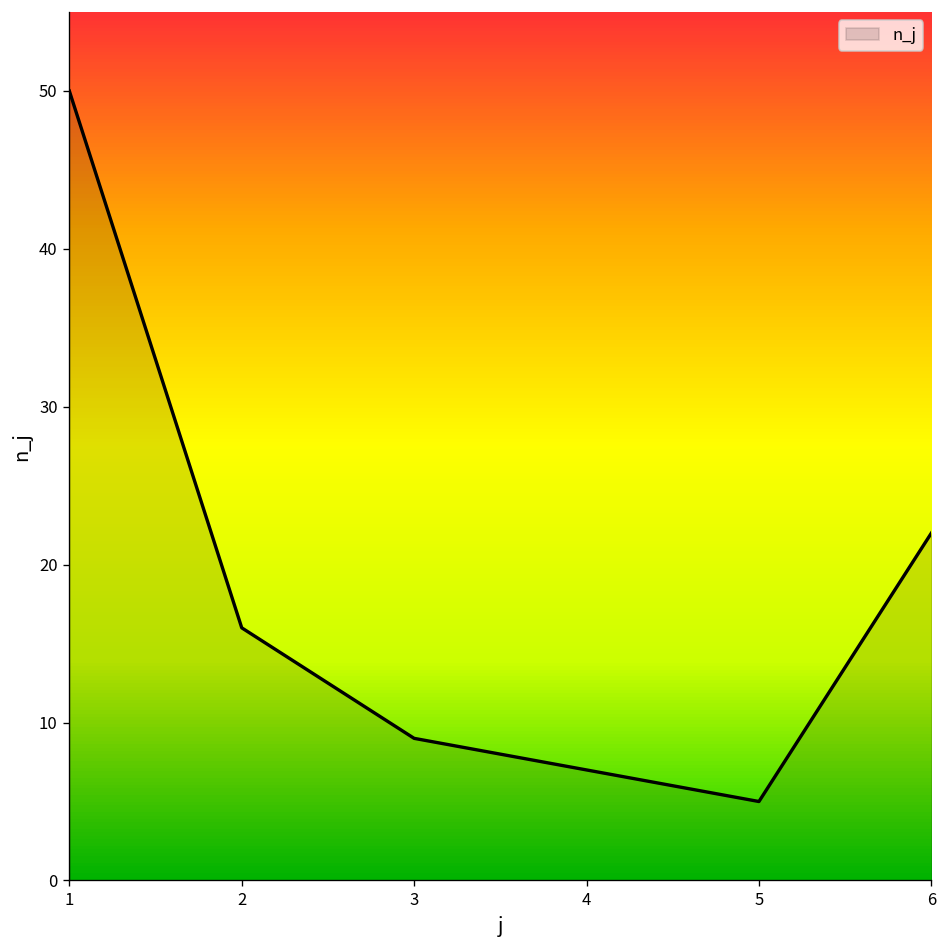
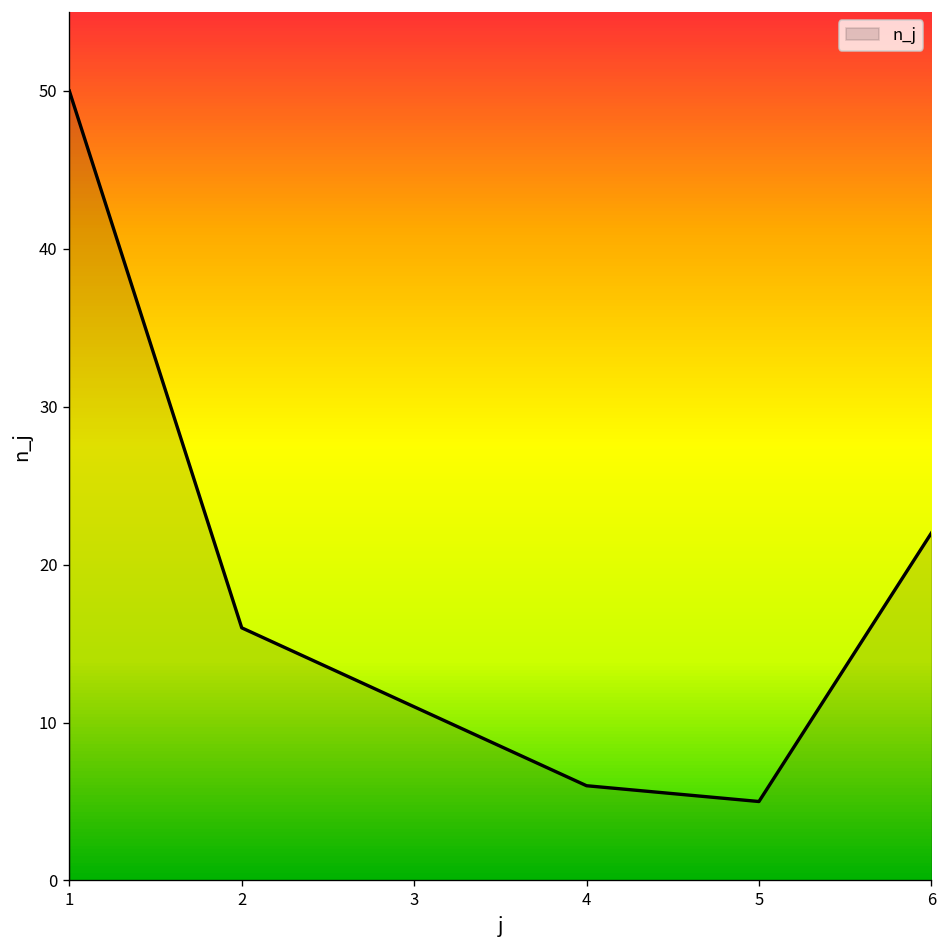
3: 9 -> 11
4: 7 -> 6
